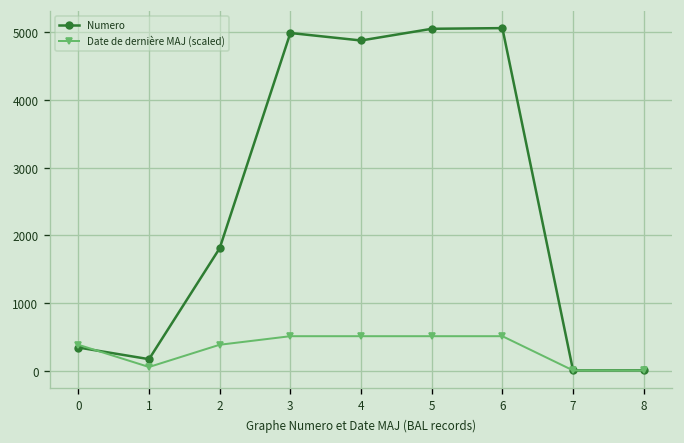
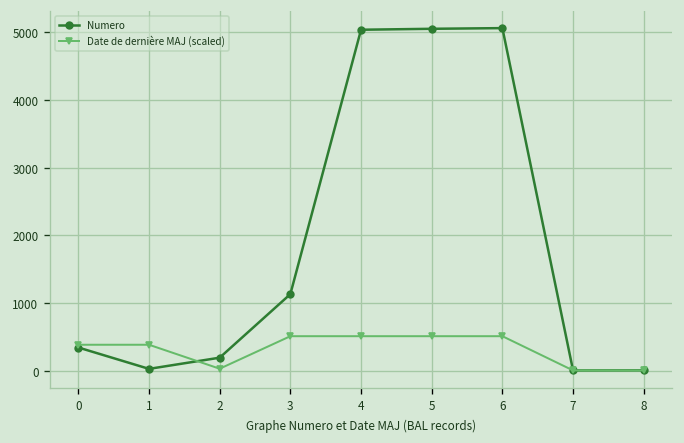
Numero, 1: 200 -> 0
Date de dernière MAJ (scaled), 1: 100 -> 400
Numero, 2: 1800 -> 200
Date de dernière MAJ (scaled), 2: 400 -> 0
Numero, 3: 5000 -> 1100
Numero, 4: 4900 -> 5000
